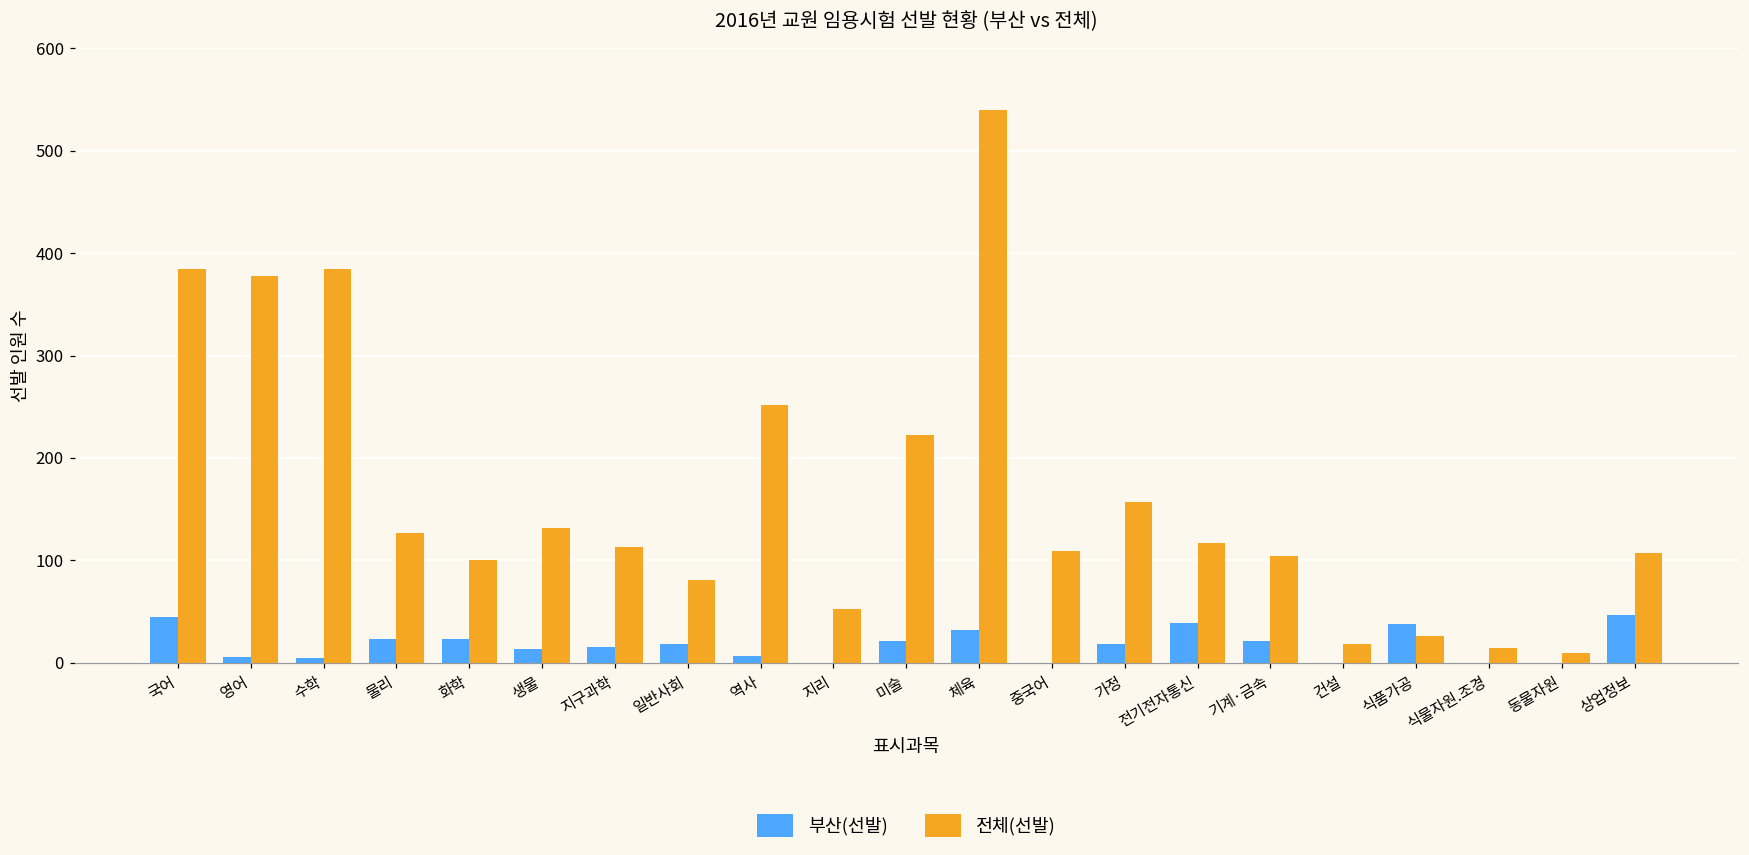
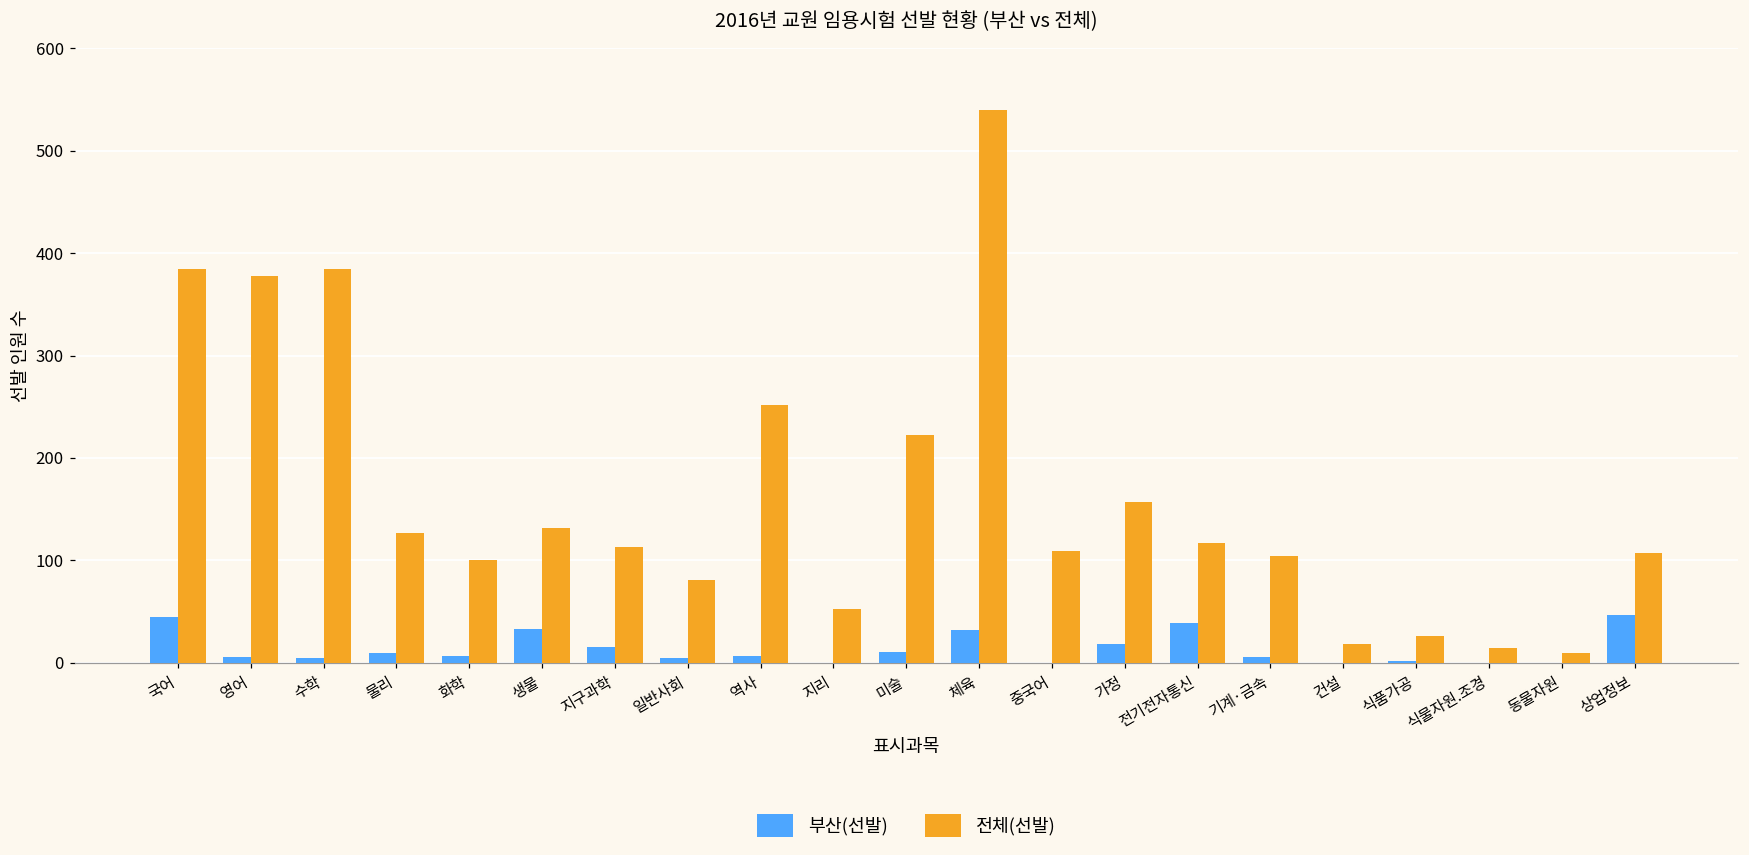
부산(선발), 물리: 20 -> 10
부산(선발), 화학: 20 -> 10
부산(선발), 생물: 10 -> 30
부산(선발), 일반사회: 20 -> 10
부산(선발), 미술: 20 -> 10
부산(선발), 기계·금속: 20 -> 10
부산(선발), 식품가공: 40 -> 0
